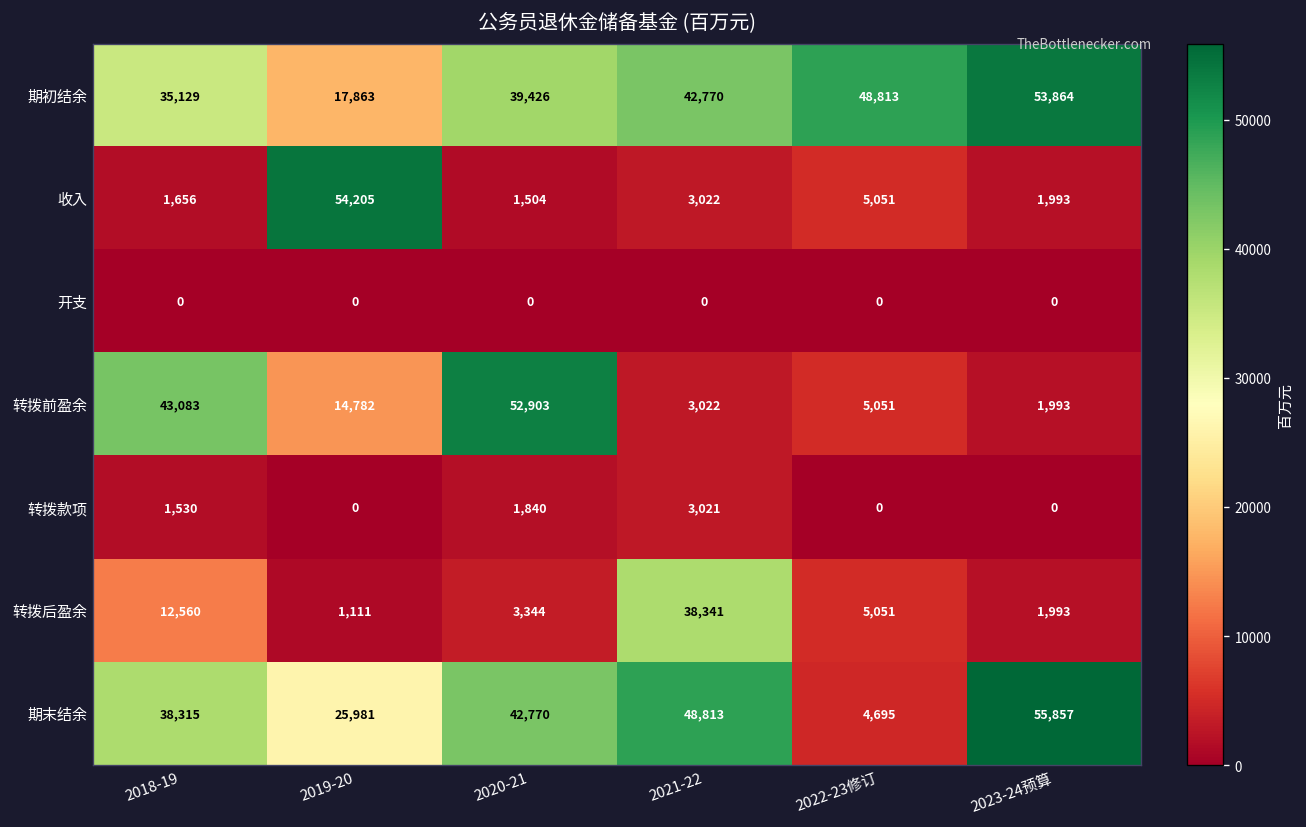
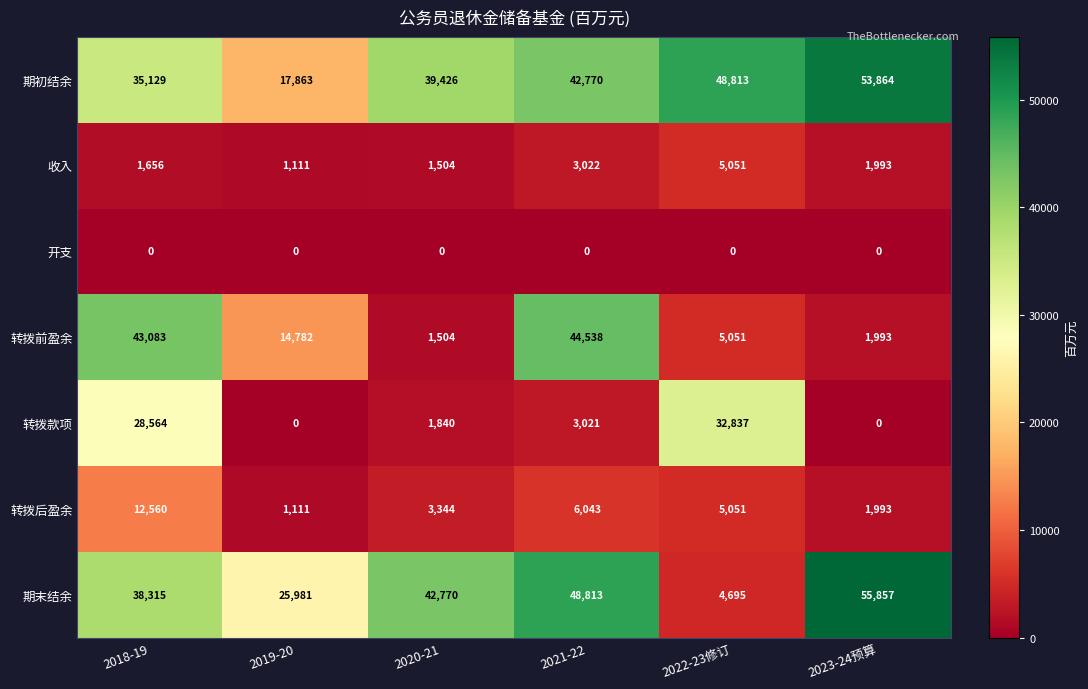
收入, 2019-20: 54,205 -> 1,111
转拨前盈余, 2020-21: 52,903 -> 1,504
转拨前盈余, 2021-22: 3,022 -> 44,538
转拨款项, 2018-19: 1,530 -> 28,564
转拨款项, 2022-23修订: 0 -> 32,837
转拨后盈余, 2021-22: 38,341 -> 6,043
